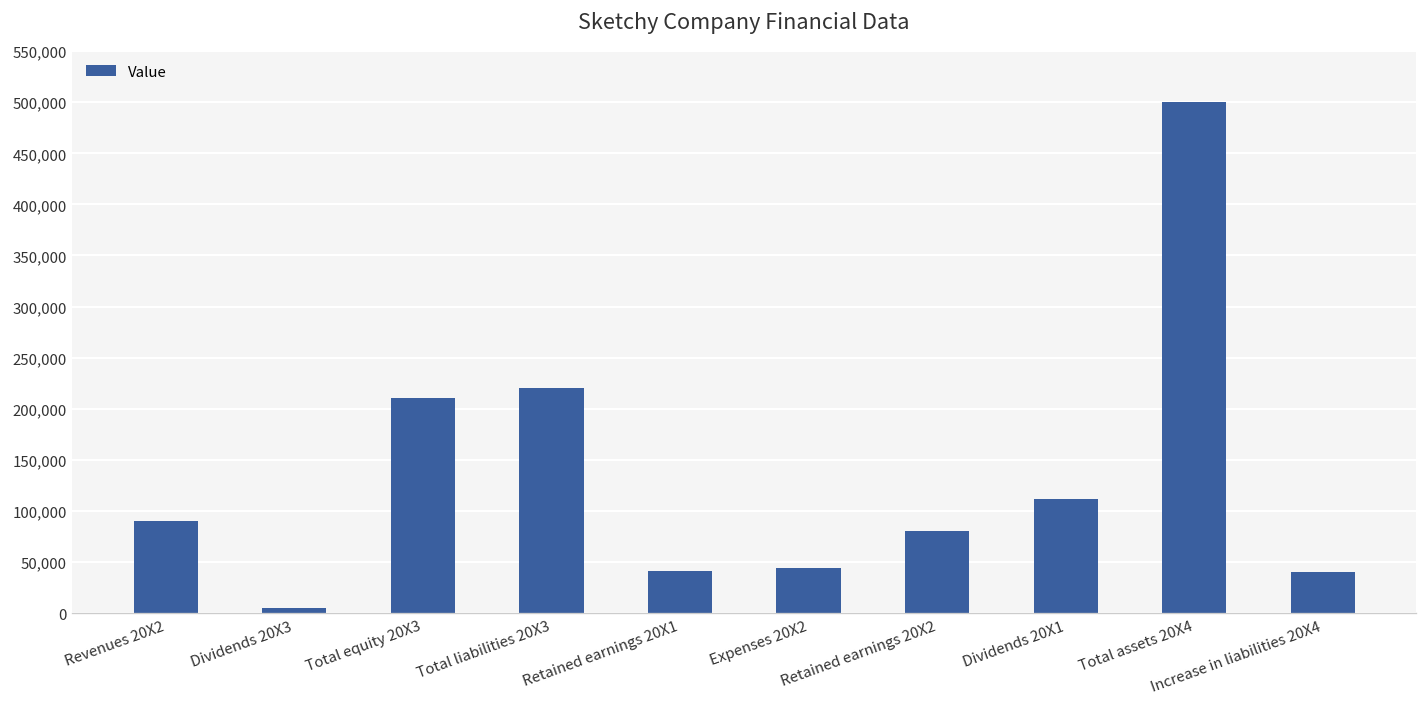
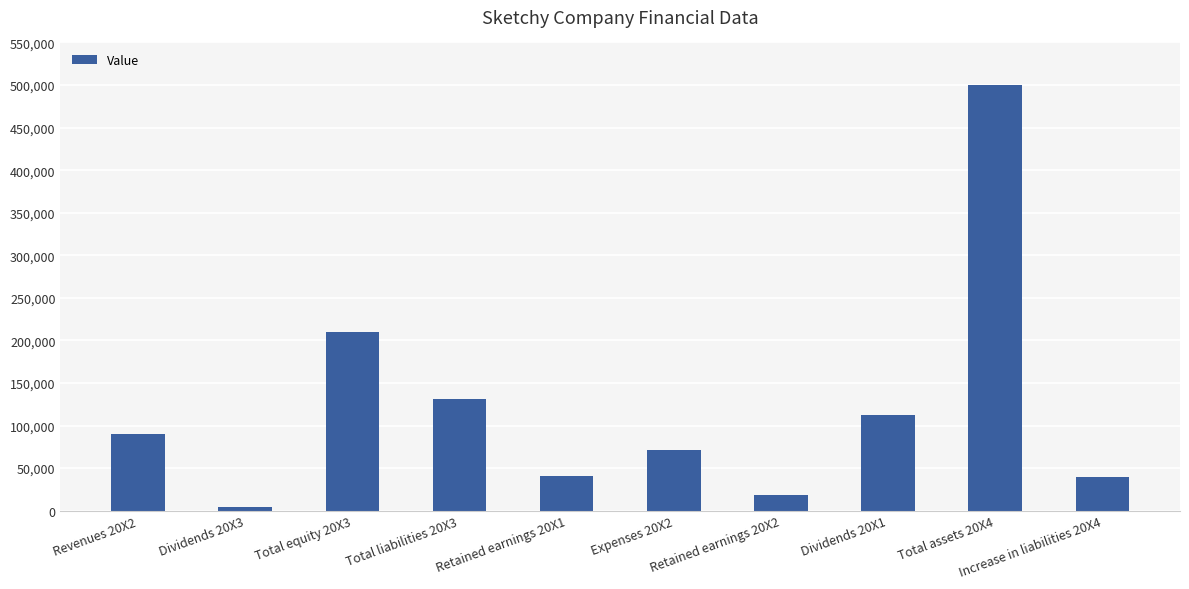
Total liabilities 20X3: 220,000 -> 130,000
Expenses 20X2: 40,000 -> 70,000
Retained earnings 20X2: 80,000 -> 20,000
